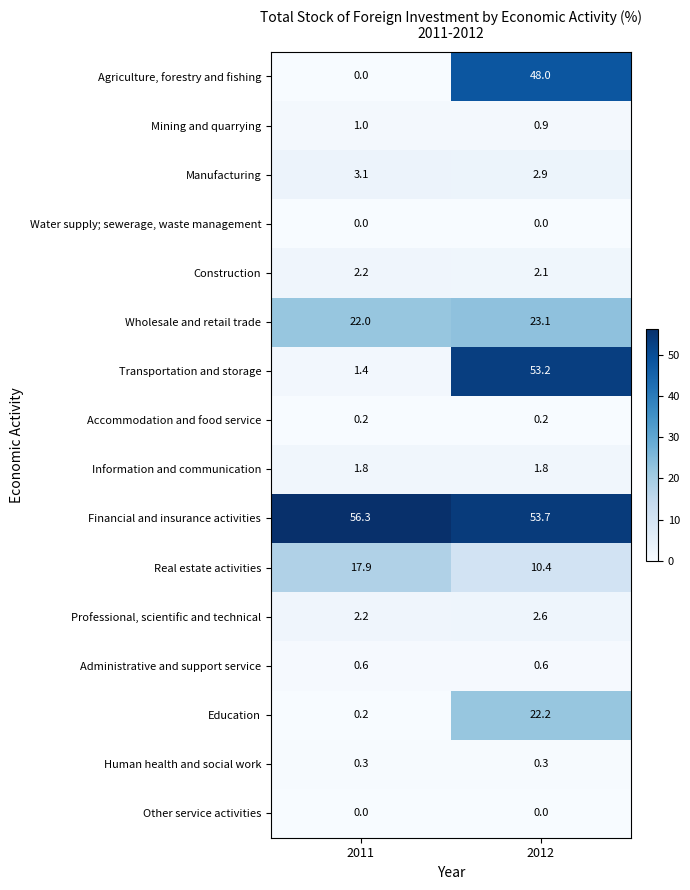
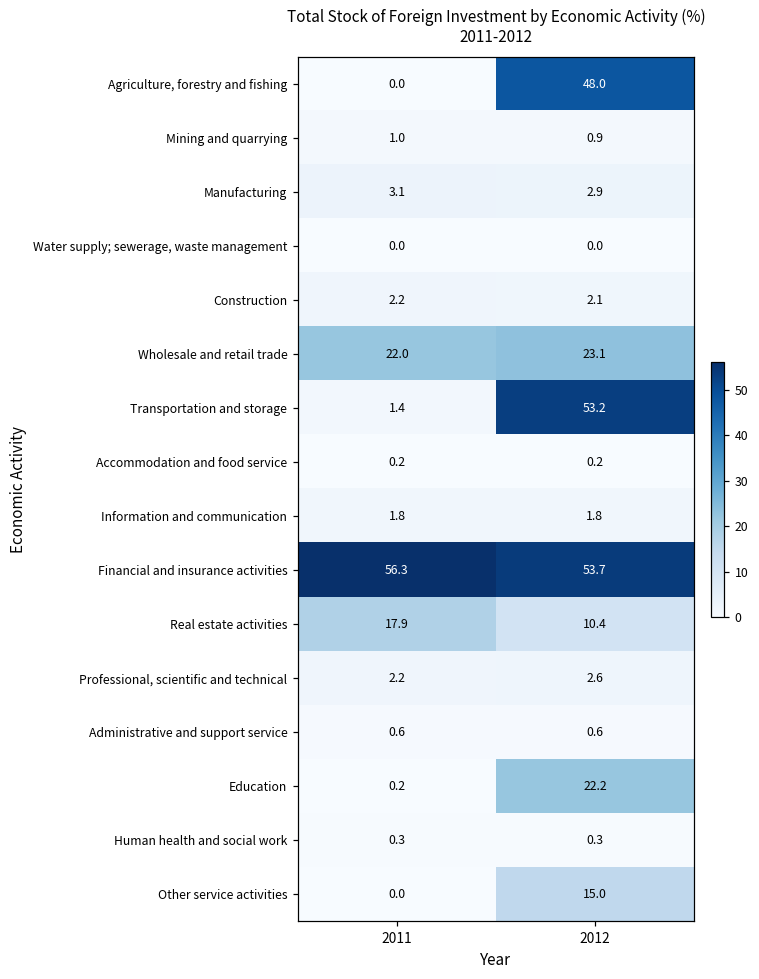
Other service activities, 2012: 0.0 -> 15.0
